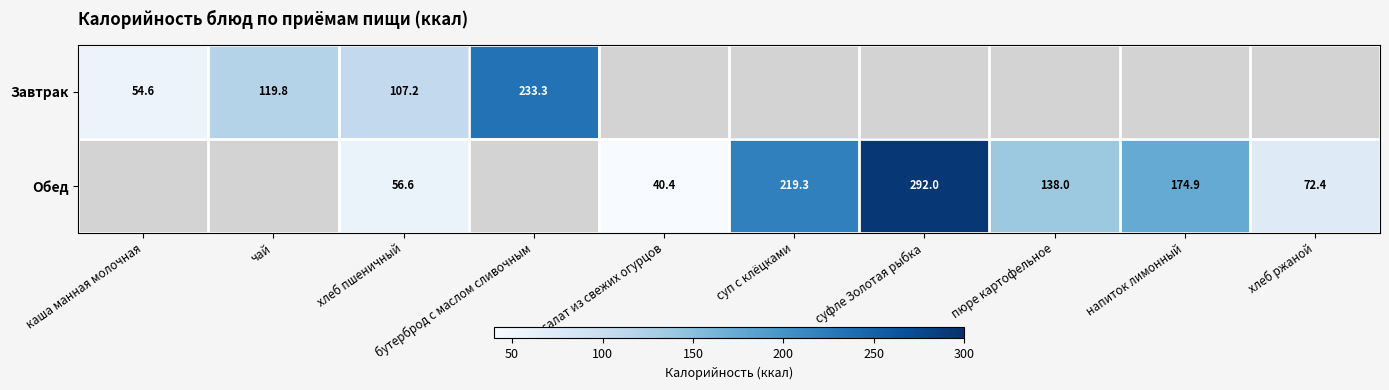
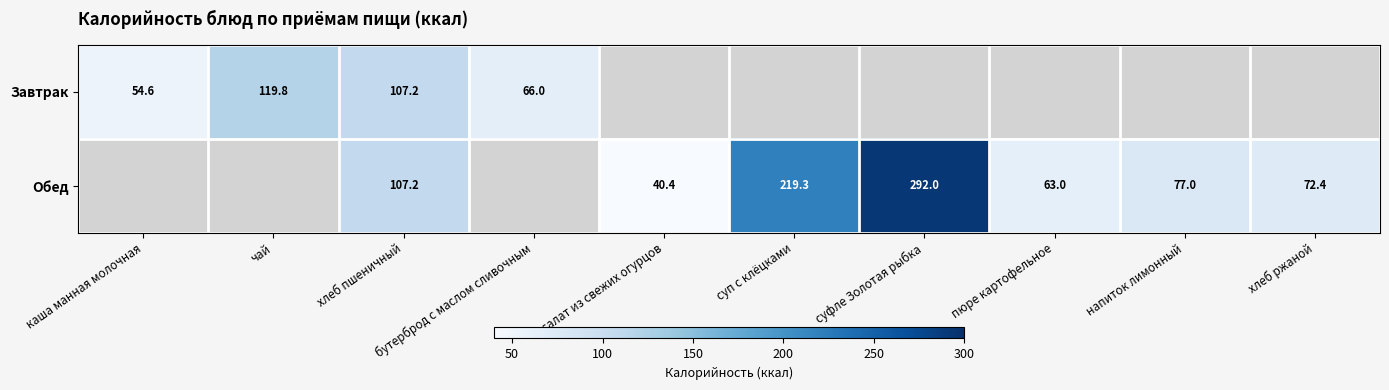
Завтрак, бутерброд с маслом сливочным: 233.3 -> 66.0
Обед, хлеб пшеничный: 56.6 -> 107.2
Обед, пюре картофельное: 138.0 -> 63.0
Обед, напиток лимонный: 174.9 -> 77.0
